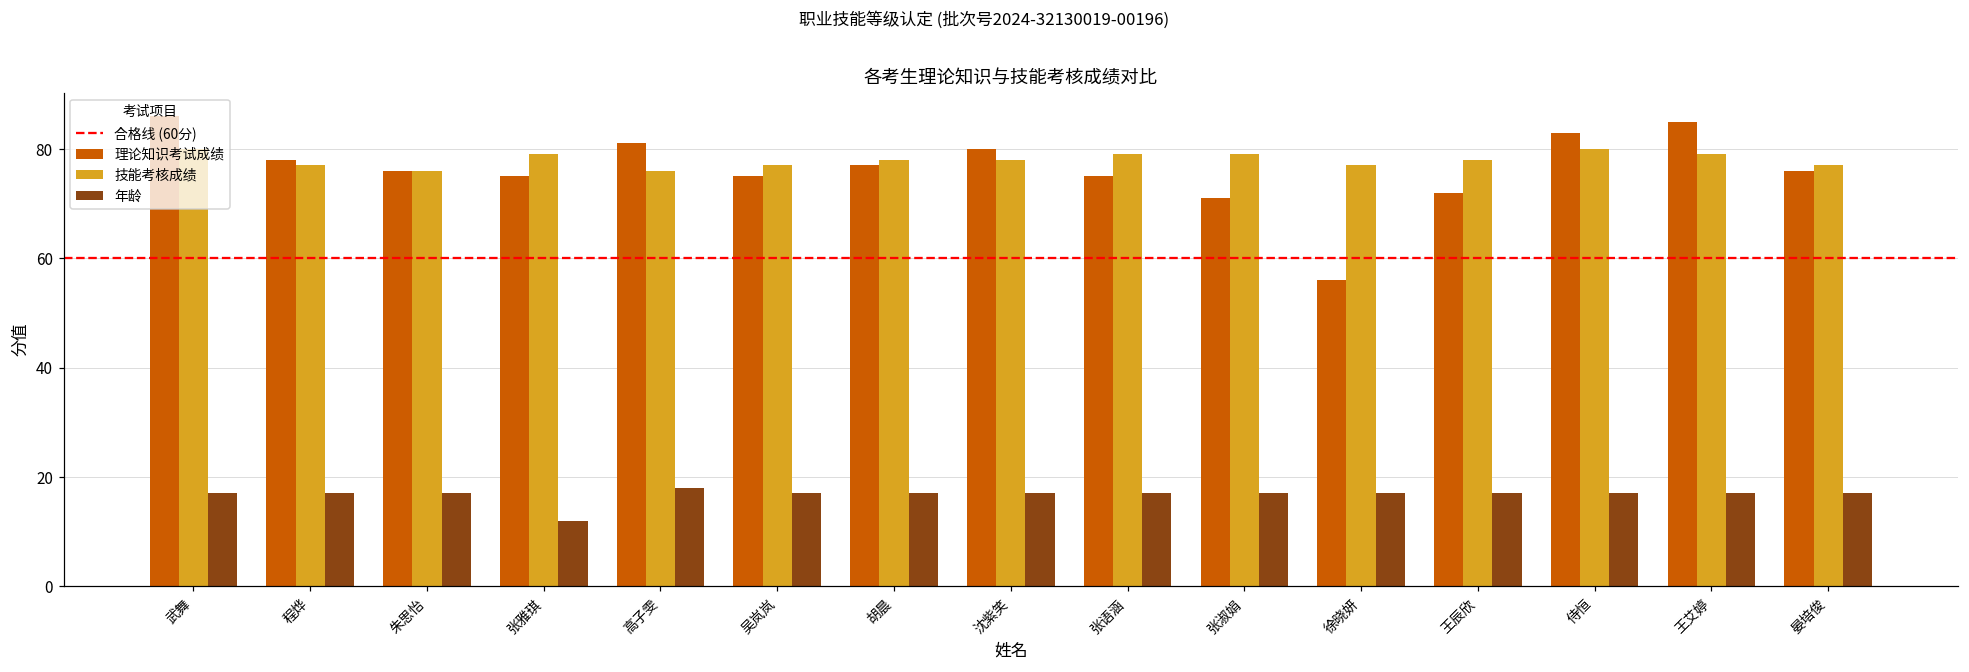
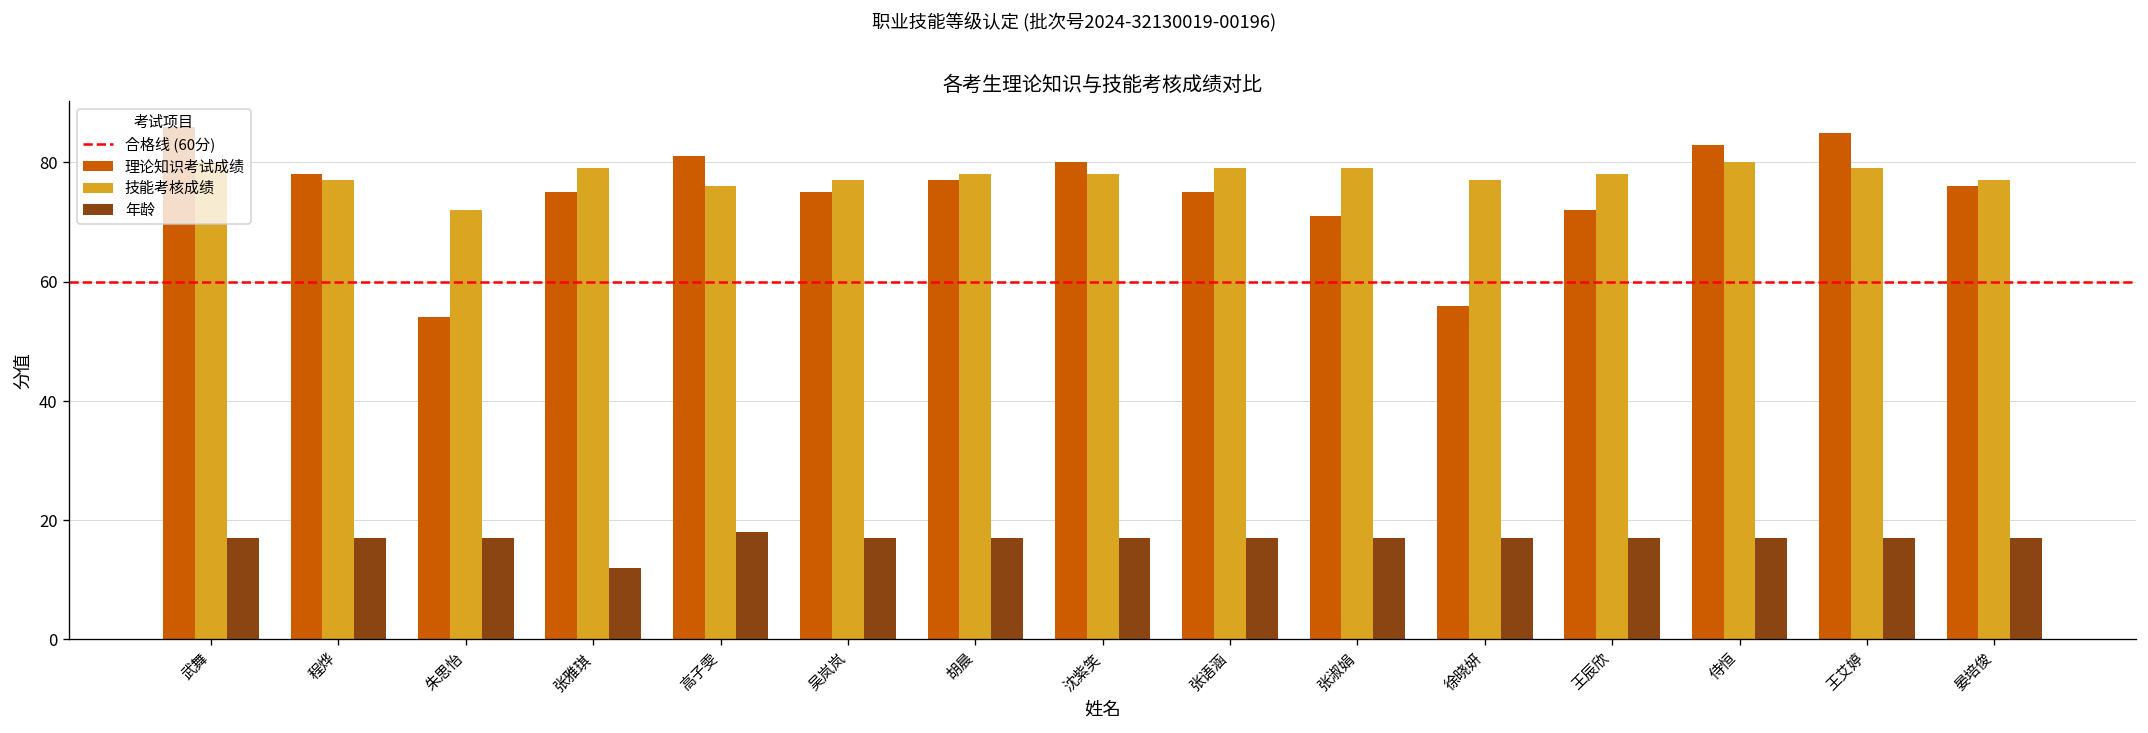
理论知识考试成绩, 朱思怡: 76 -> 54
技能考核成绩, 朱思怡: 76 -> 72
